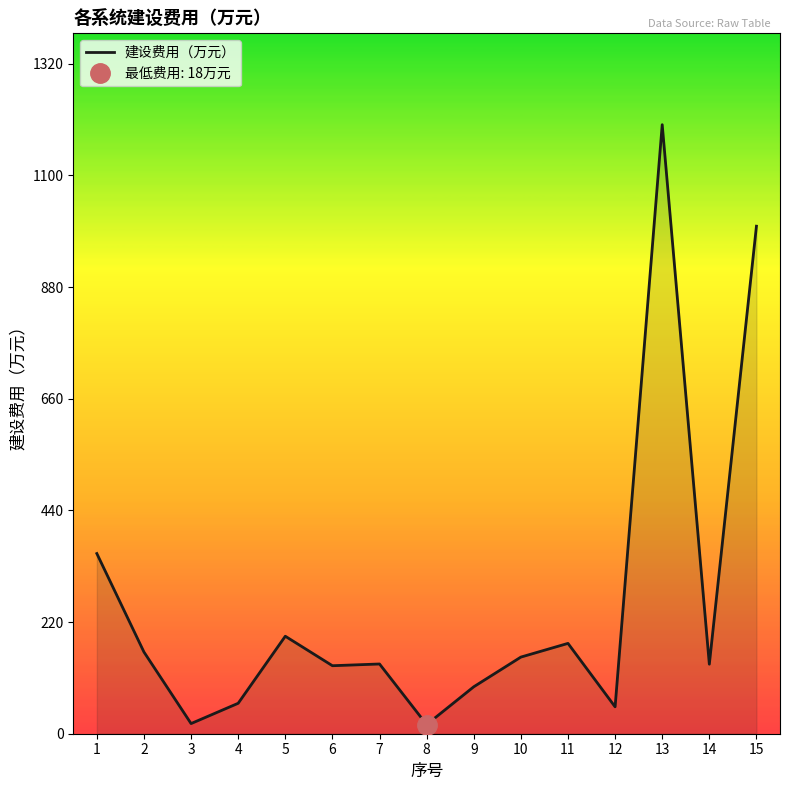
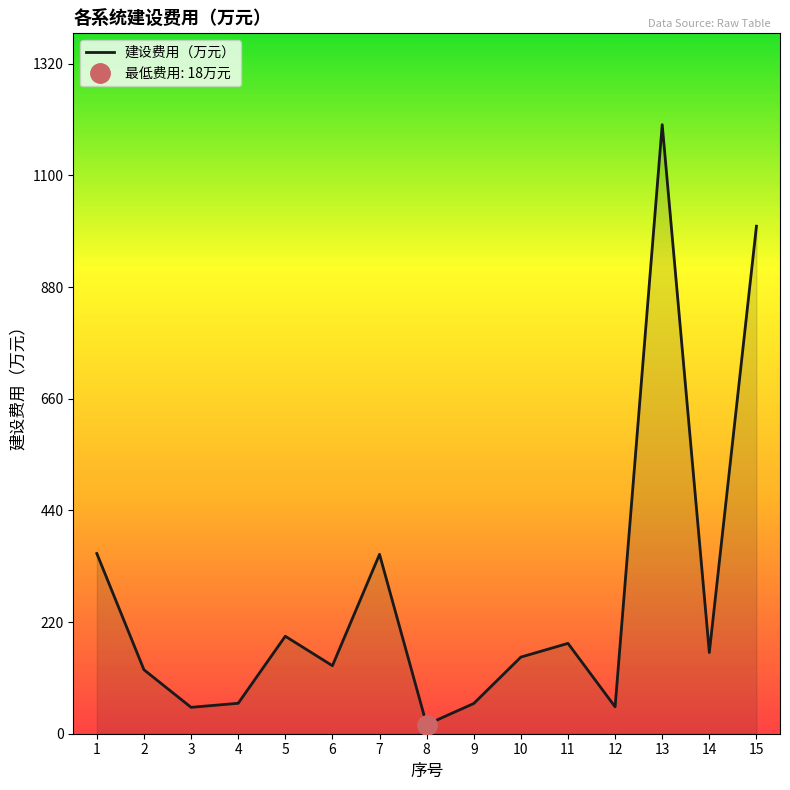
建设费用（万元）, 2: 160 -> 130
建设费用（万元）, 3: 20 -> 50
建设费用（万元）, 7: 140 -> 350
建设费用（万元）, 9: 90 -> 60
建设费用（万元）, 14: 140 -> 160
